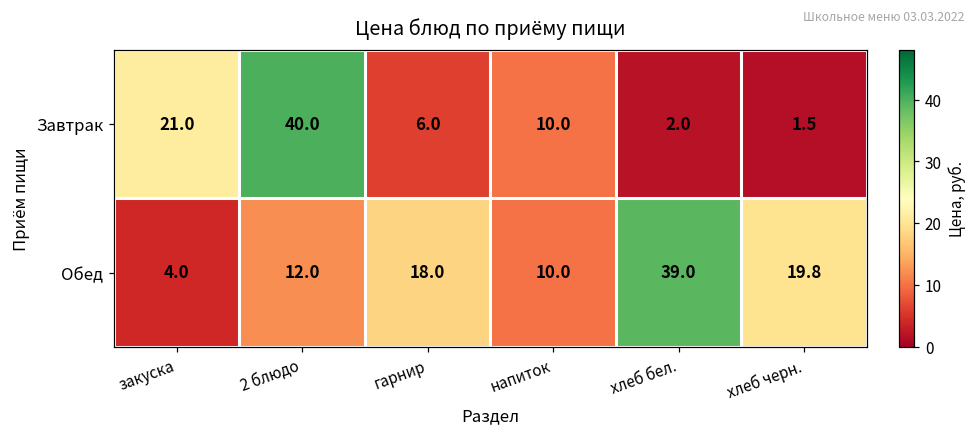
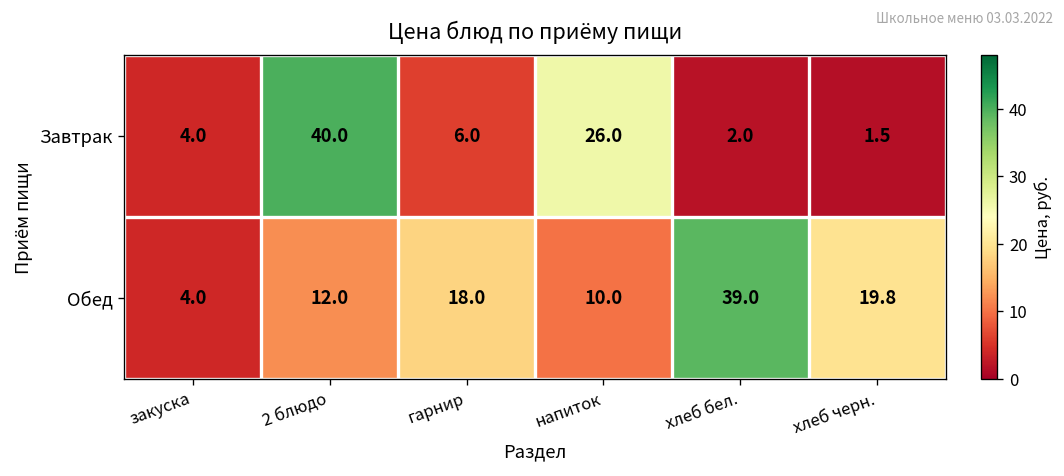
Завтрак, закуска: 21.0 -> 4.0
Завтрак, напиток: 10.0 -> 26.0
